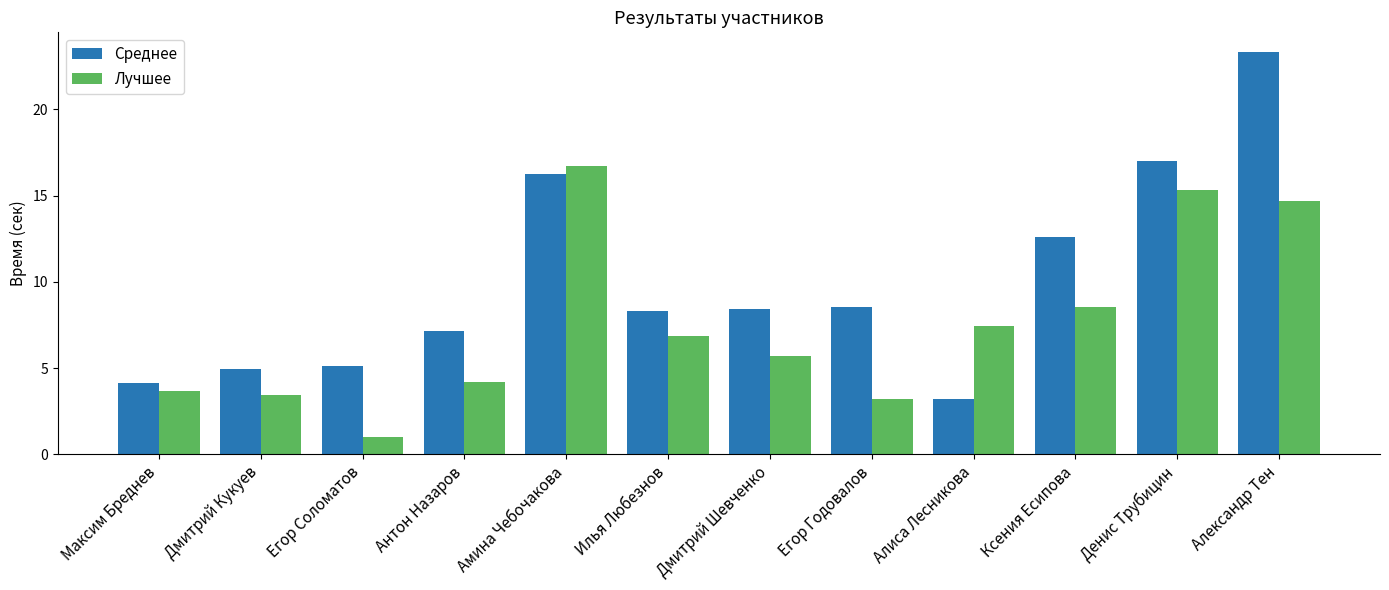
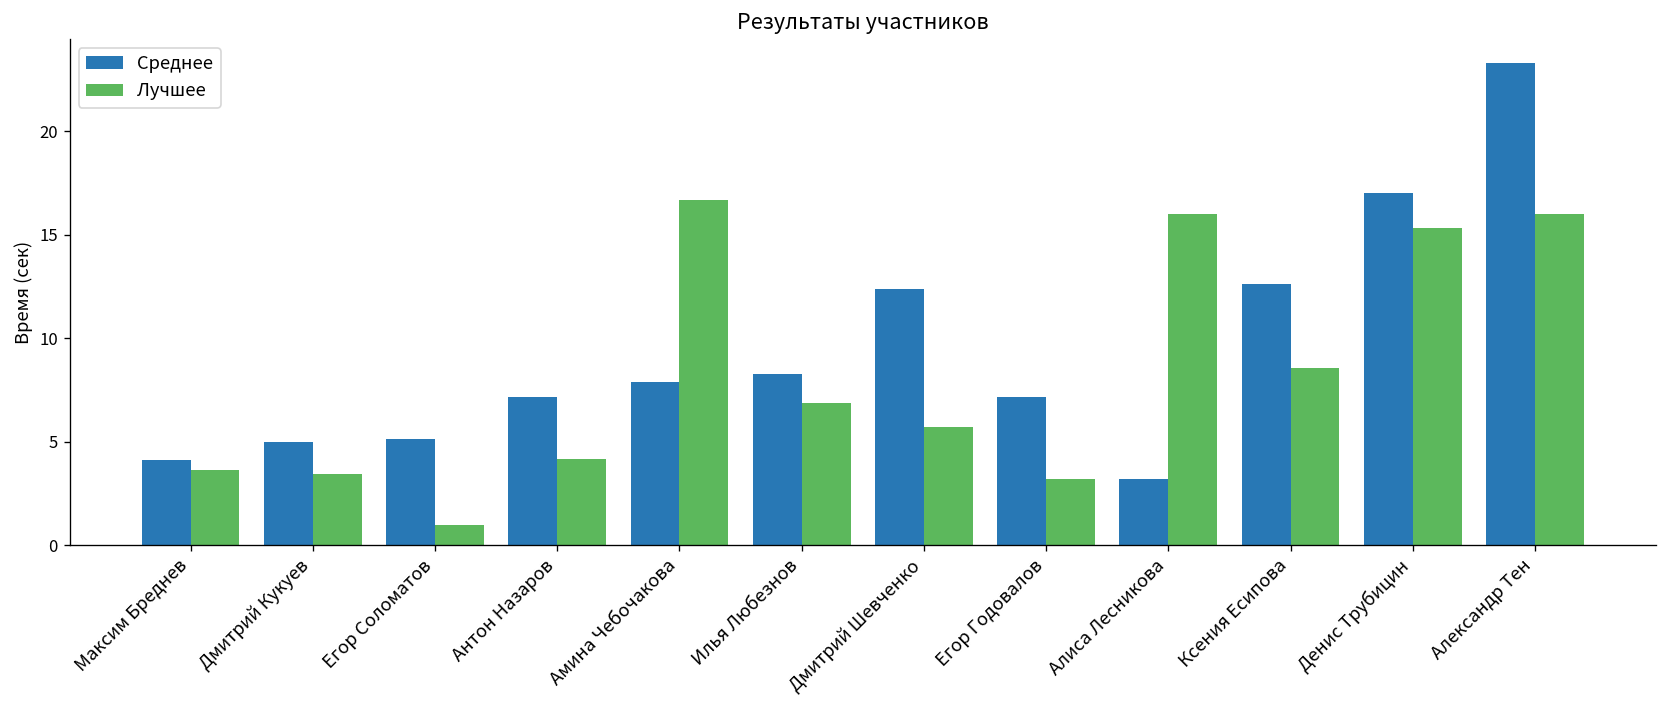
Среднее, Амина Чебочакова: 16.2 -> 7.9
Среднее, Дмитрий Шевченко: 8.5 -> 12.4
Среднее, Егор Годовалов: 8.6 -> 7.1
Лучшее, Алиса Лесникова: 7.5 -> 16.0
Лучшее, Александр Тен: 14.7 -> 16.0
